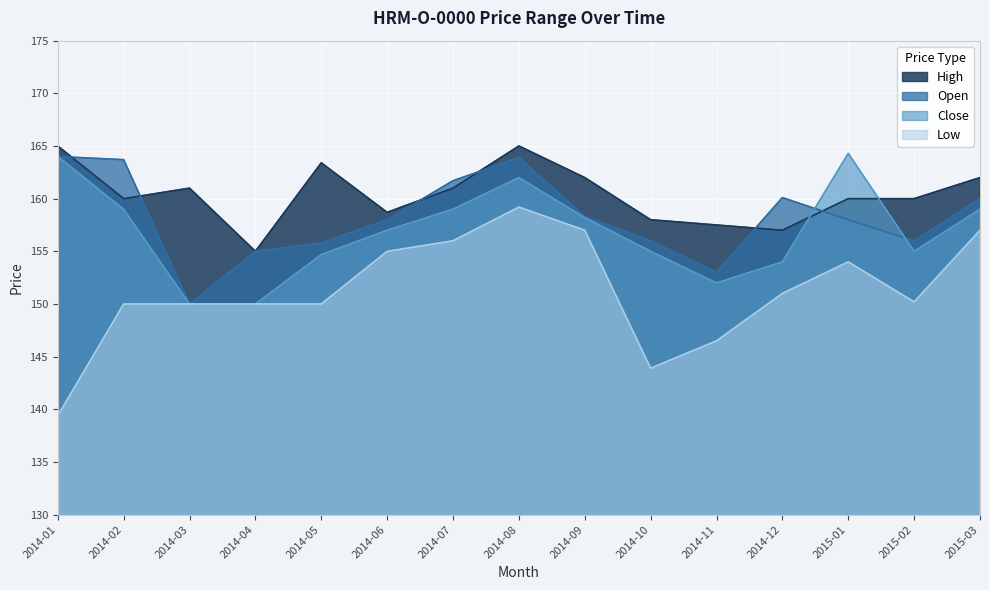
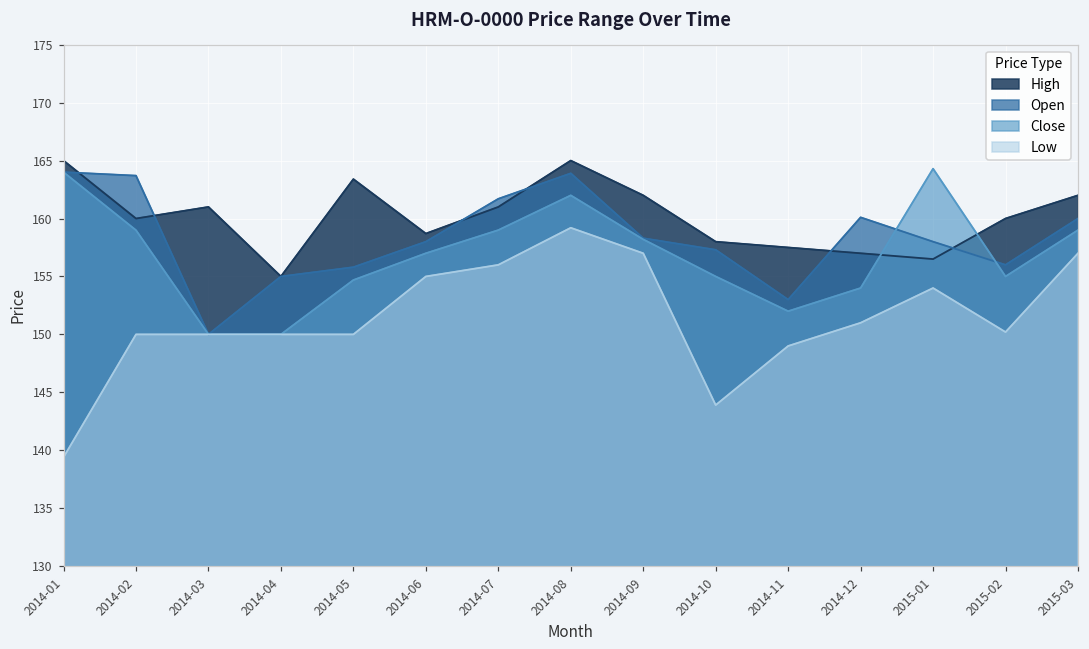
Open, 2014-10: 156.0 -> 157.3
Low, 2014-11: 146.5 -> 149.0
High, 2015-01: 160.0 -> 156.5
